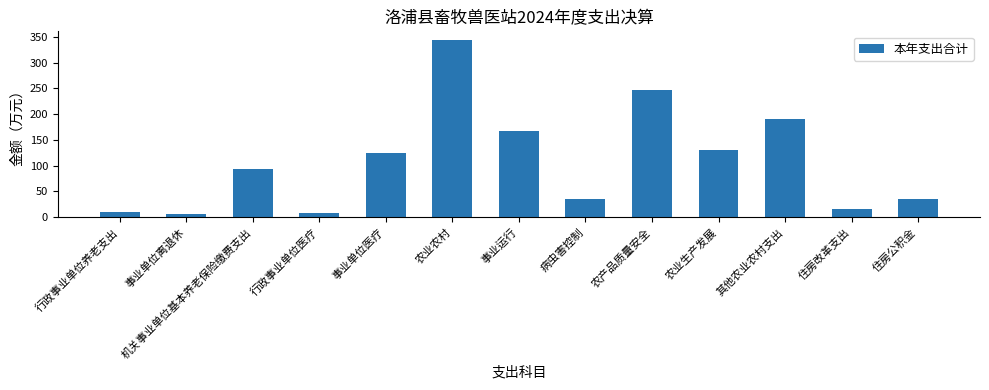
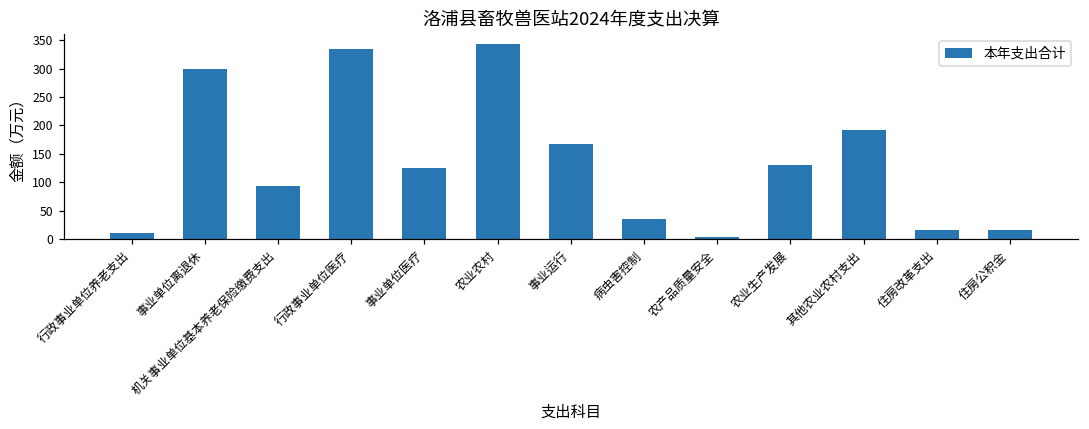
事业单位离退休: 10 -> 300
行政事业单位医疗: 10 -> 340
农产品质量安全: 250 -> 0
住房公积金: 40 -> 20
